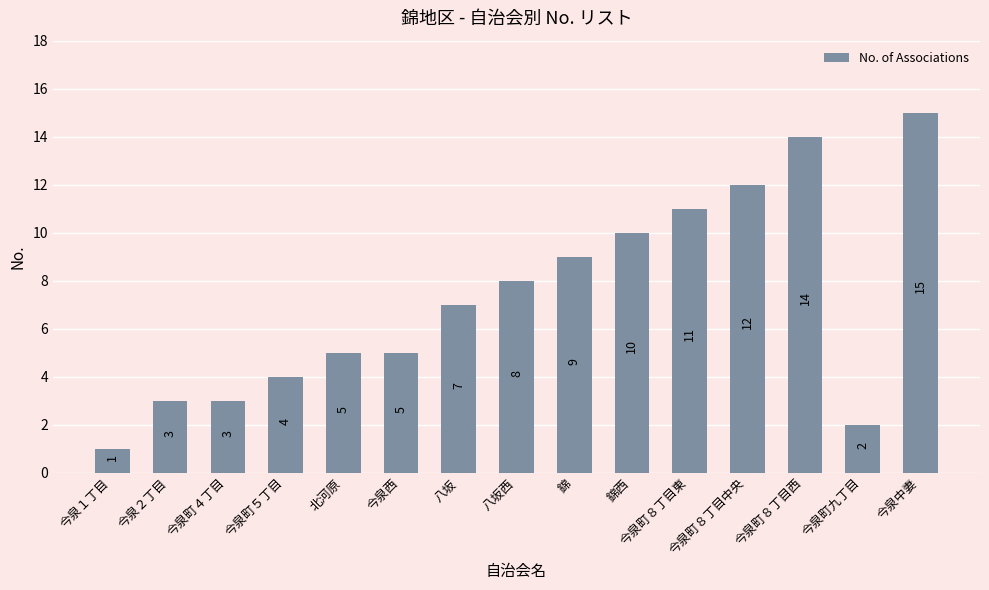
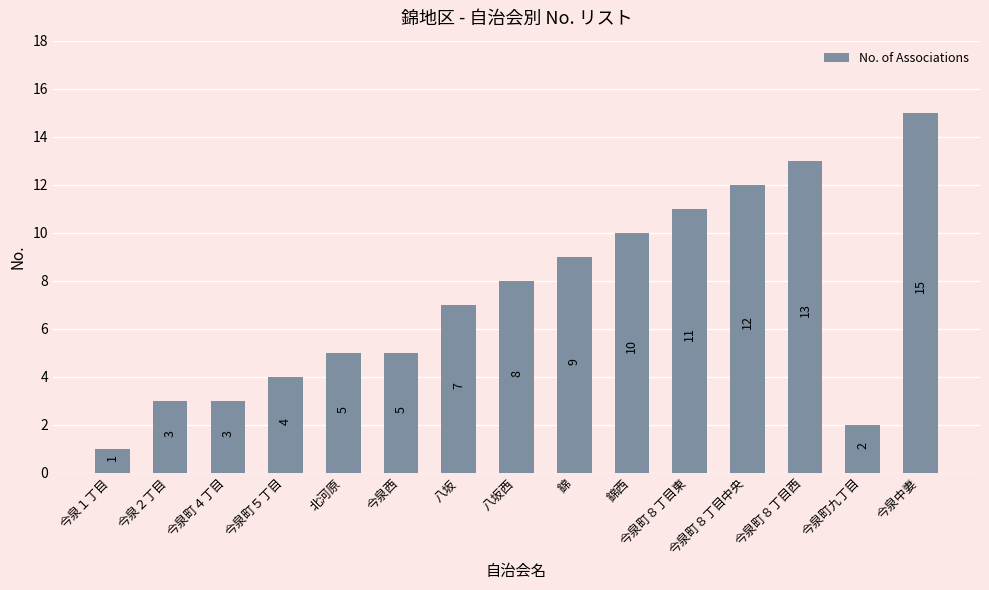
今泉町８丁目西: 14 -> 13
